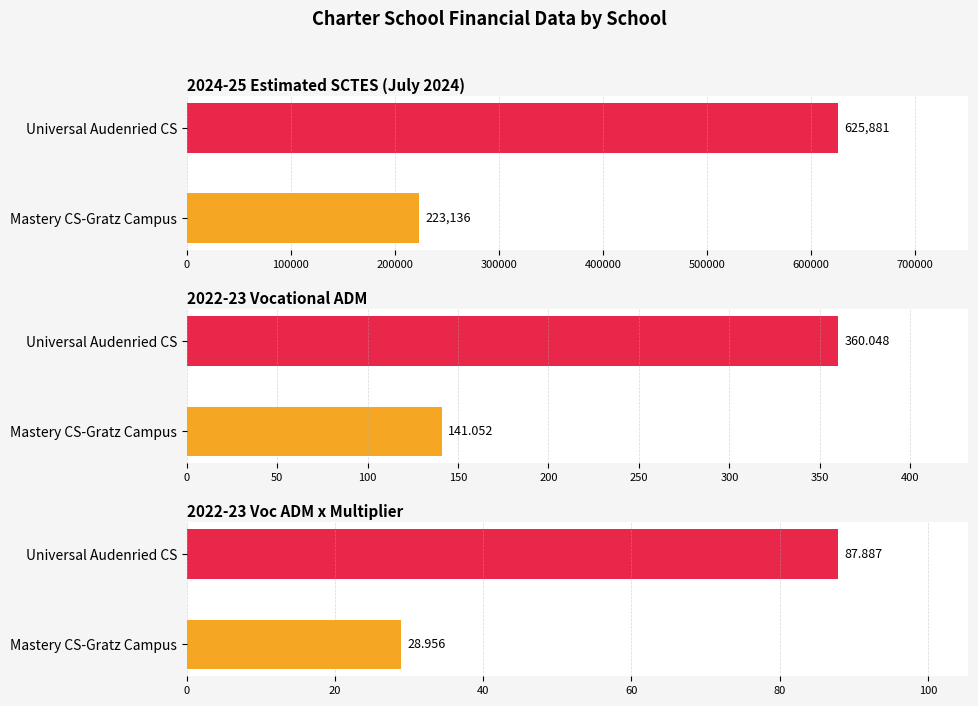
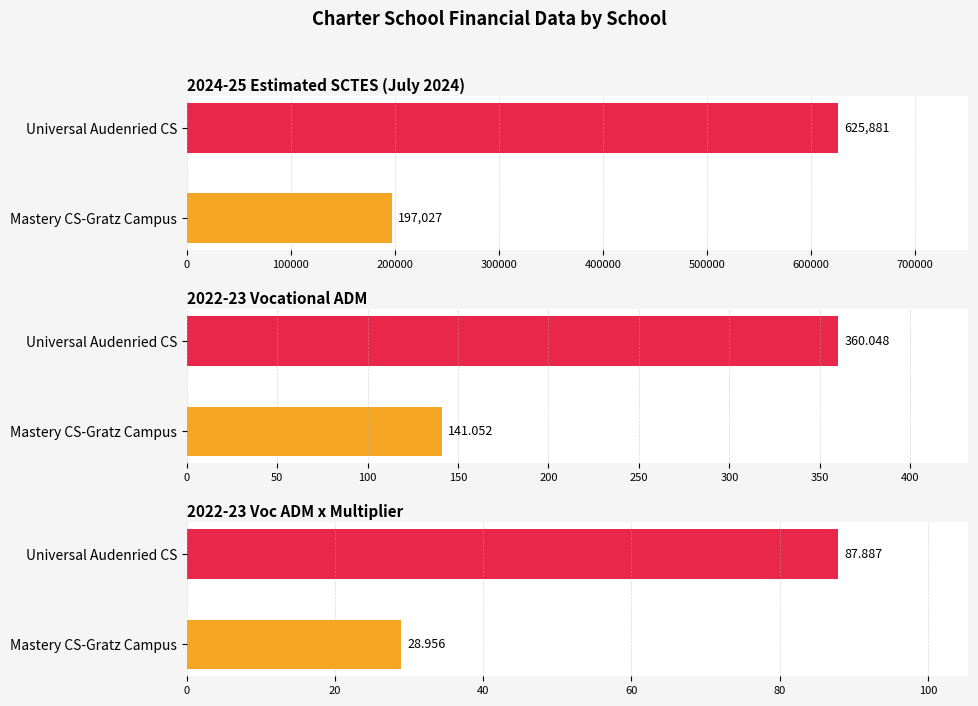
2024-25 Estimated SCTES (July 2024), Mastery CS-Gratz Campus: 223,136 -> 197,027
